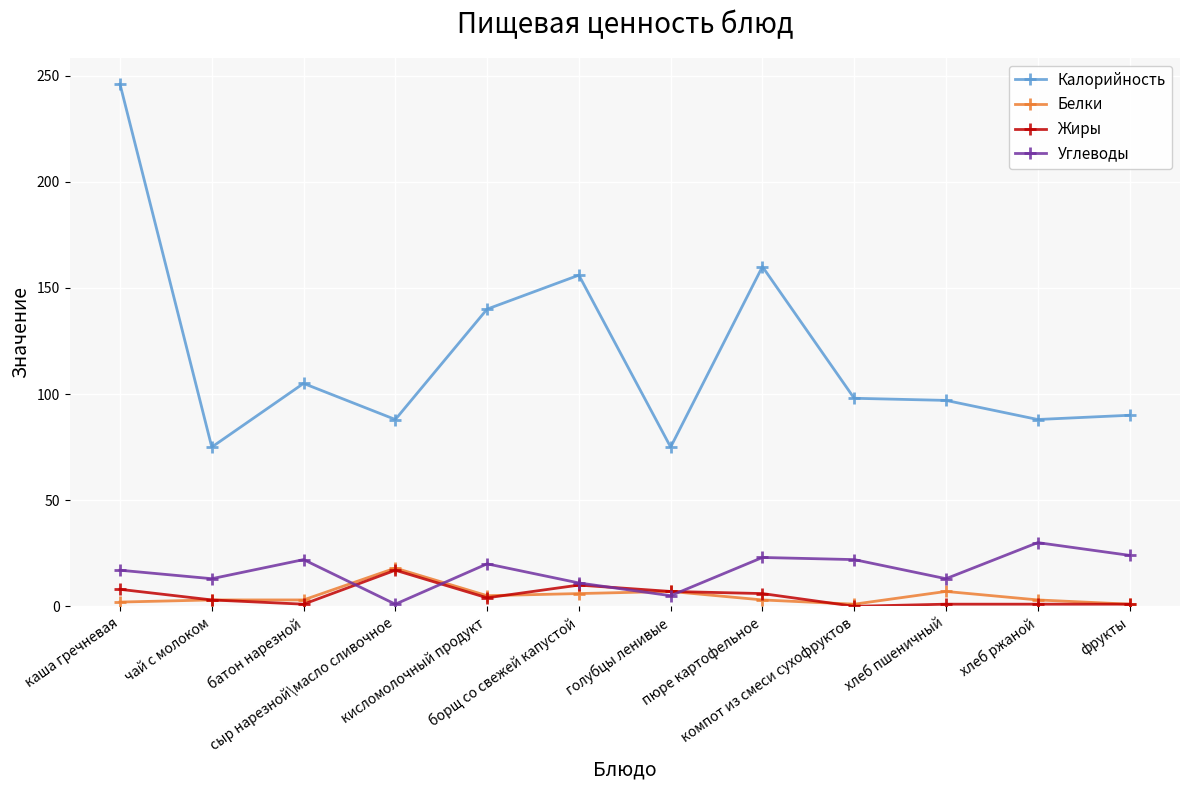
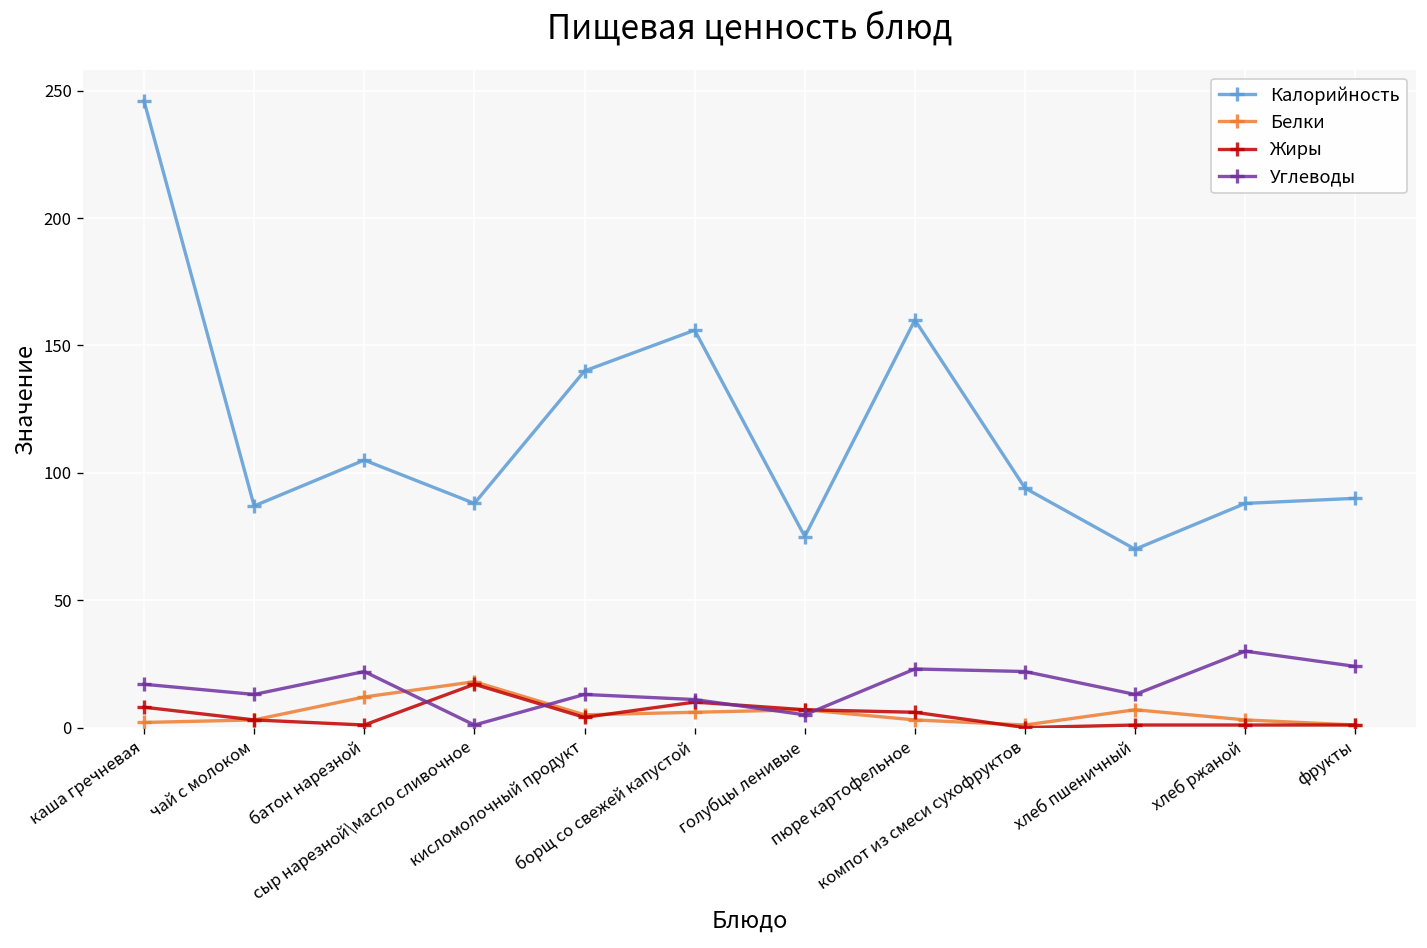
Калорийность, чай с молоком: 75 -> 87
Белки, батон нарезной: 3 -> 12
Углеводы, кисломолочный продукт: 20 -> 13
Калорийность, компот из смеси сухофруктов: 98 -> 94
Калорийность, хлеб пшеничный: 97 -> 70
